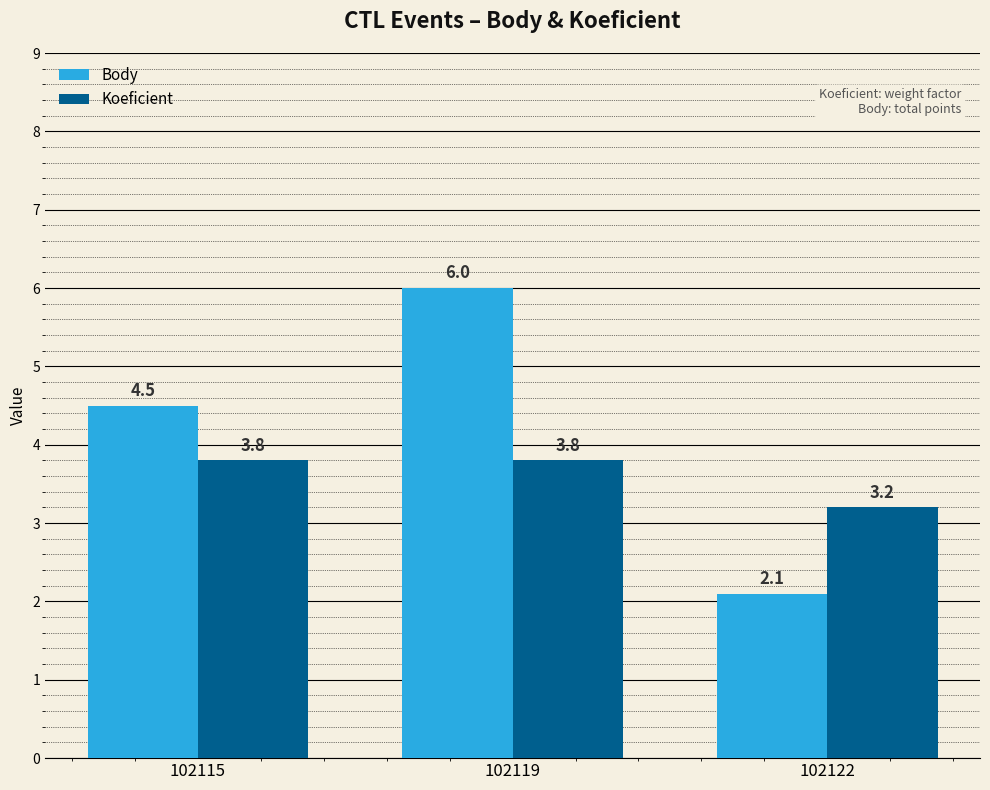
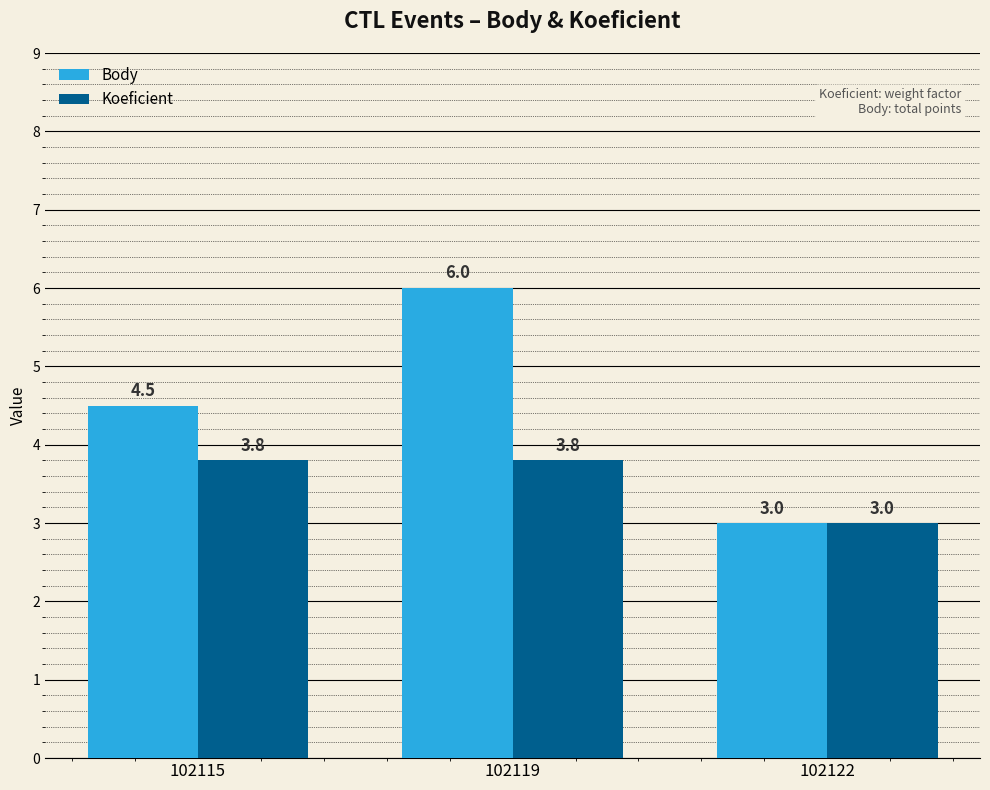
Body, 102122: 2.1 -> 3.0
Koeficient, 102122: 3.2 -> 3.0
